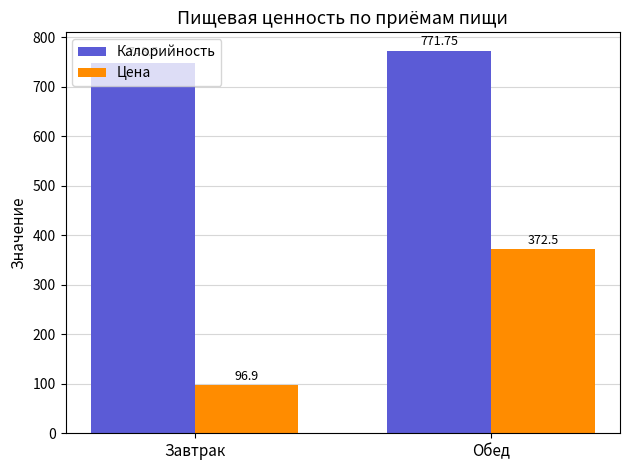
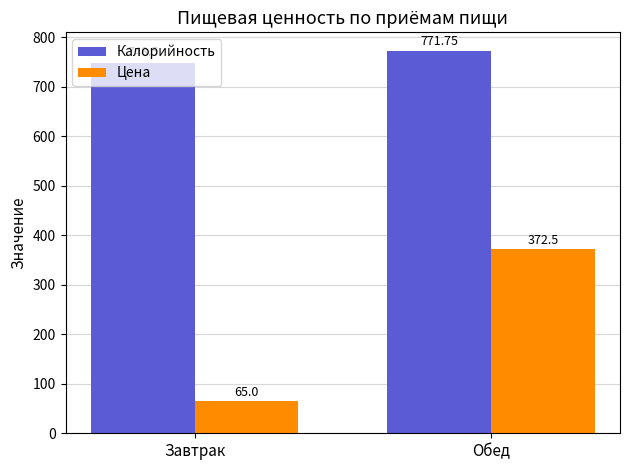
Цена, Завтрак: 96.9 -> 65.0
